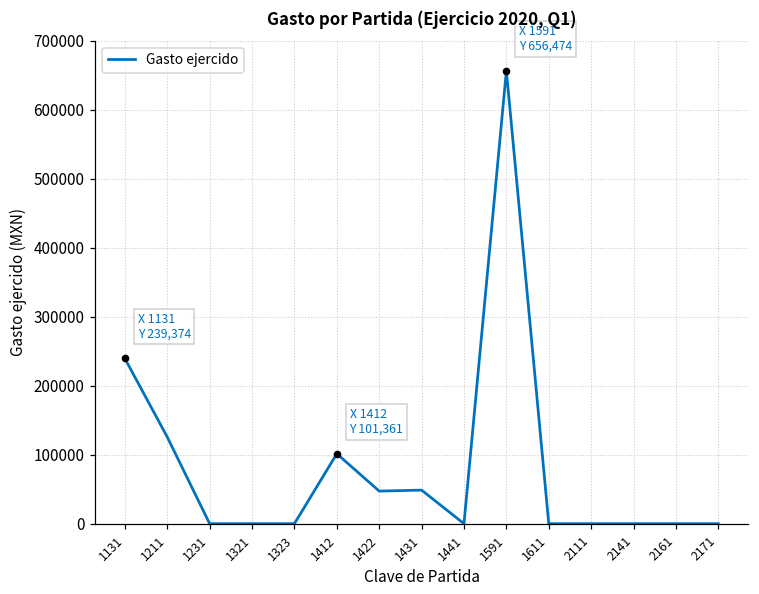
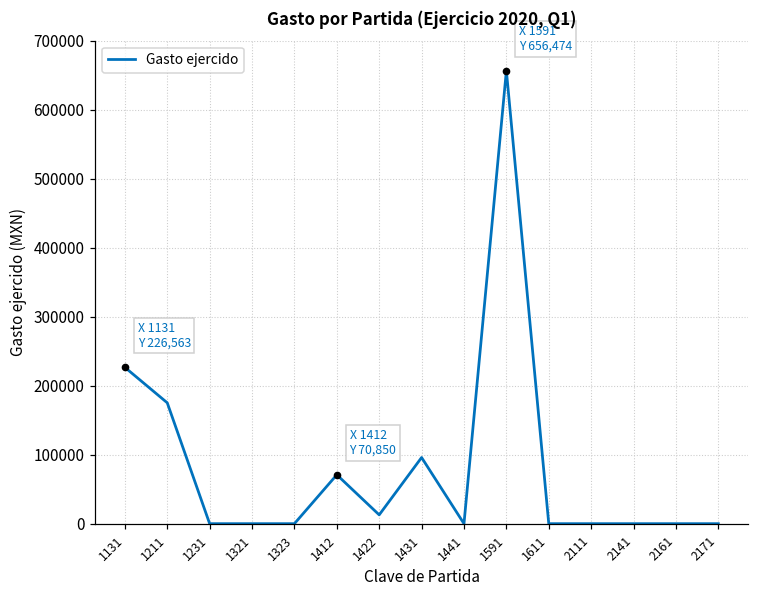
Gasto ejercido, 1131: 239,374 -> 226,563
Gasto ejercido, 1211: 130000 -> 180000
Gasto ejercido, 1412: 101,361 -> 70,850
Gasto ejercido, 1422: 50000 -> 10000
Gasto ejercido, 1431: 50000 -> 100000
